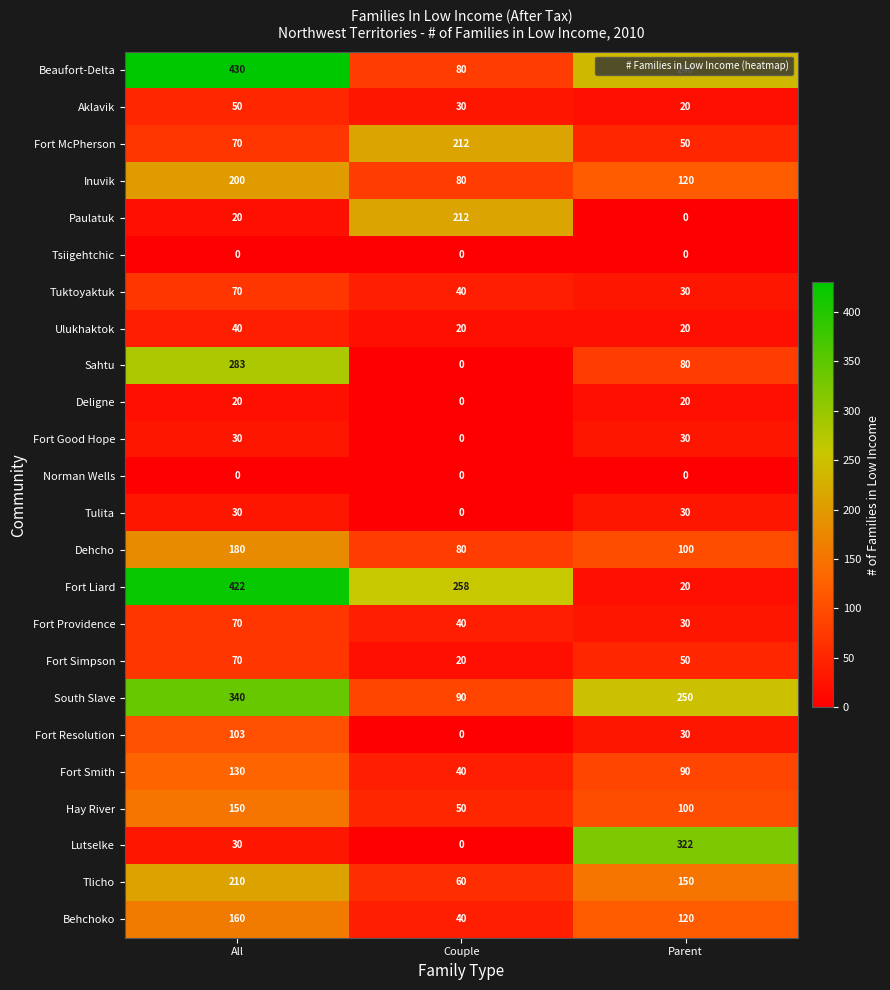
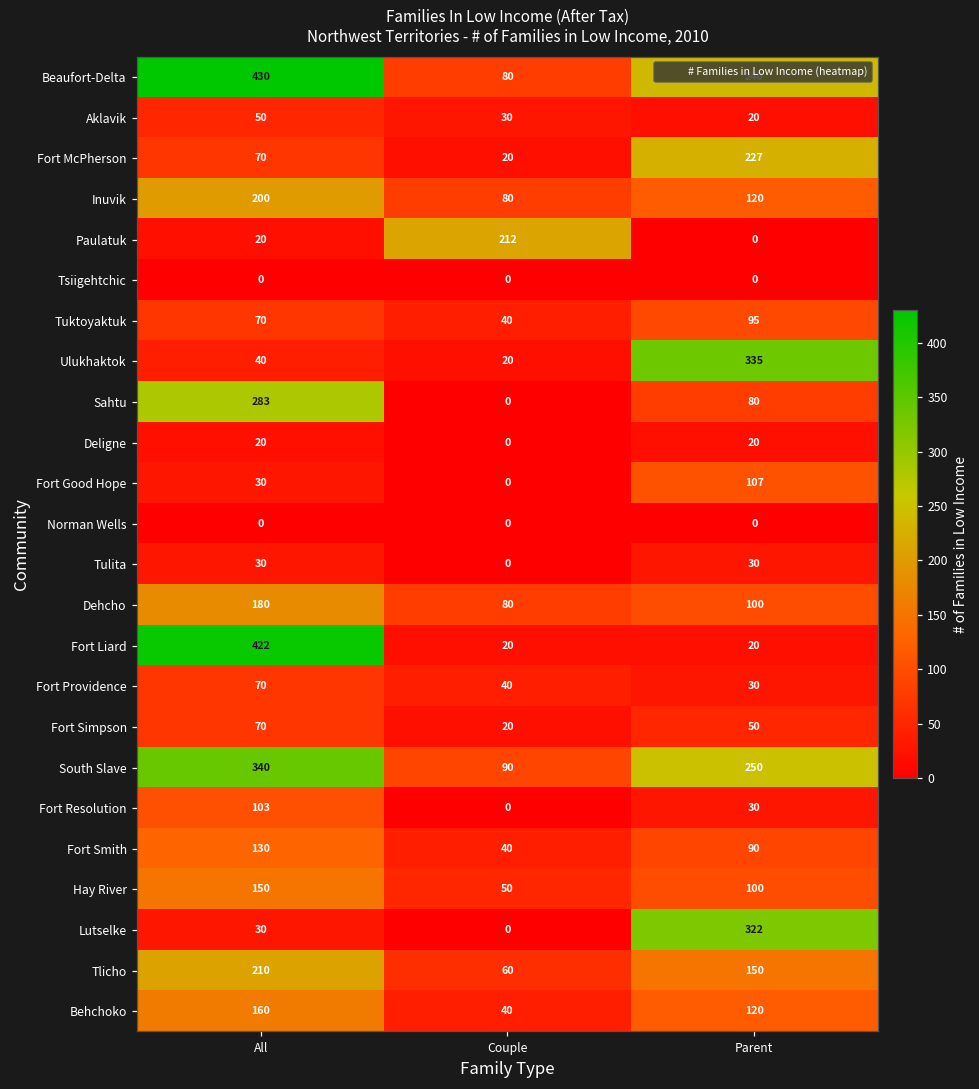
Fort McPherson, Couple: 212 -> 20
Fort McPherson, Parent: 50 -> 227
Tuktoyaktuk, Parent: 30 -> 95
Ulukhaktok, Parent: 20 -> 335
Fort Good Hope, Parent: 30 -> 107
Fort Liard, Couple: 258 -> 20
